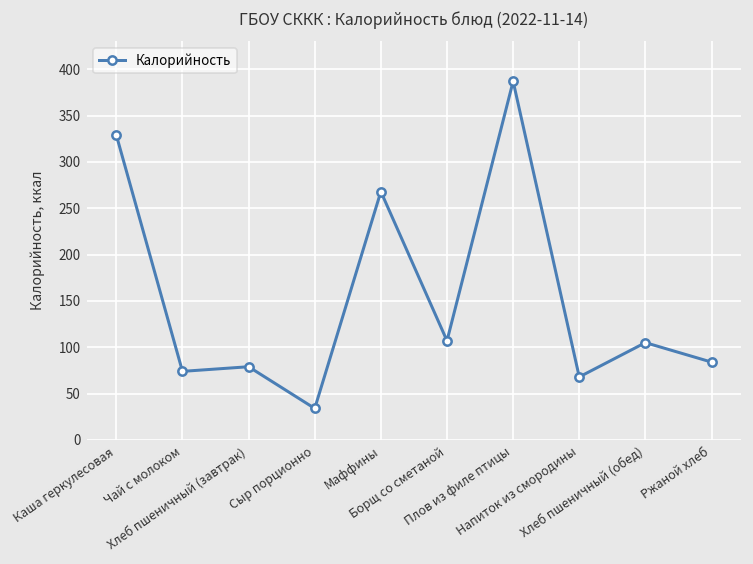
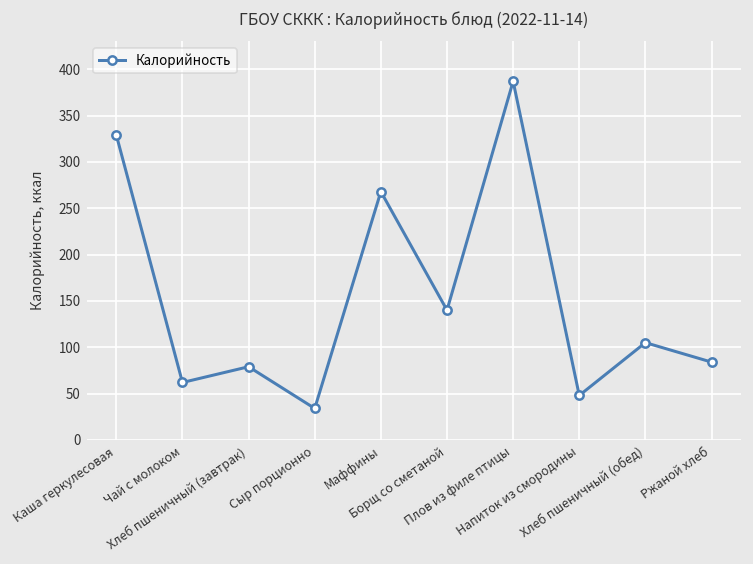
Чай с молоком: 70 -> 60
Борщ со сметаной: 110 -> 140
Напиток из смородины: 70 -> 50
